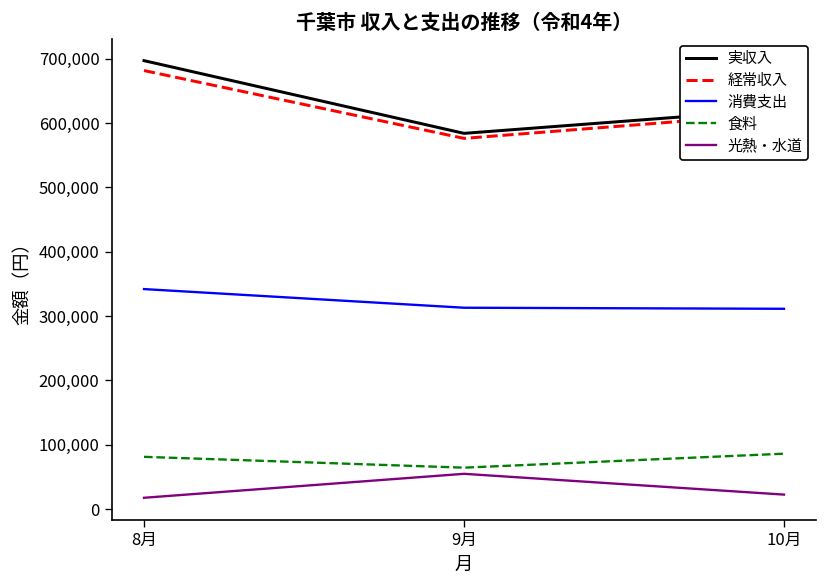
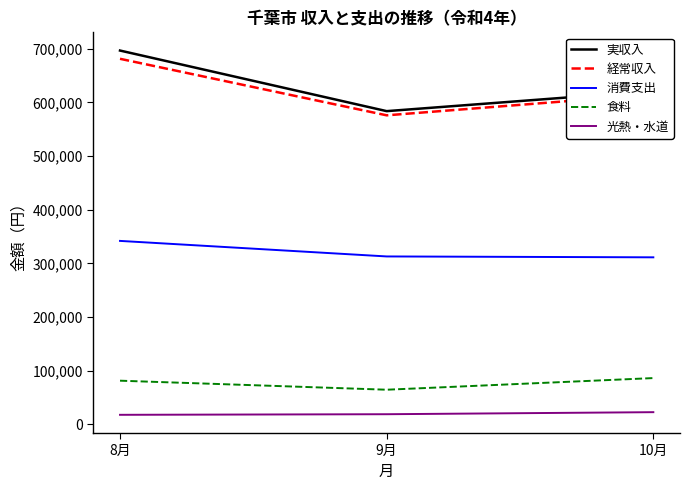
光熱・水道, 9月: 60,000 -> 20,000
